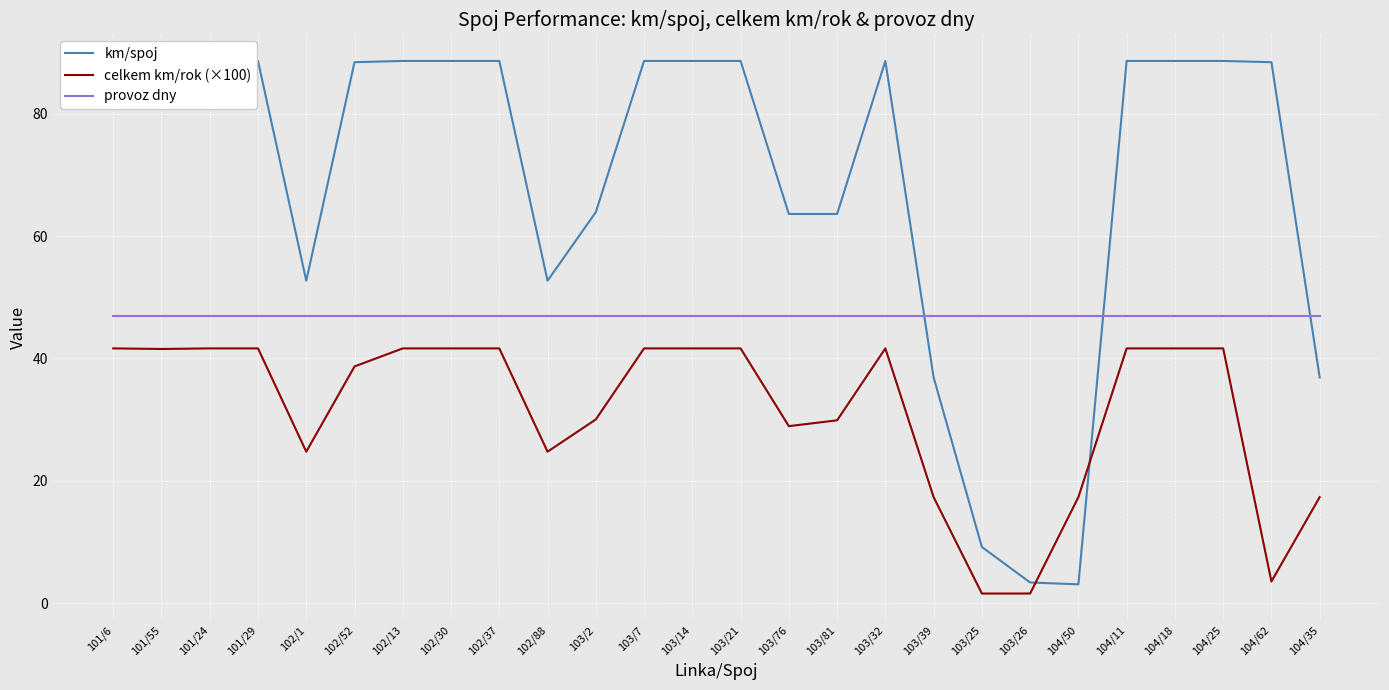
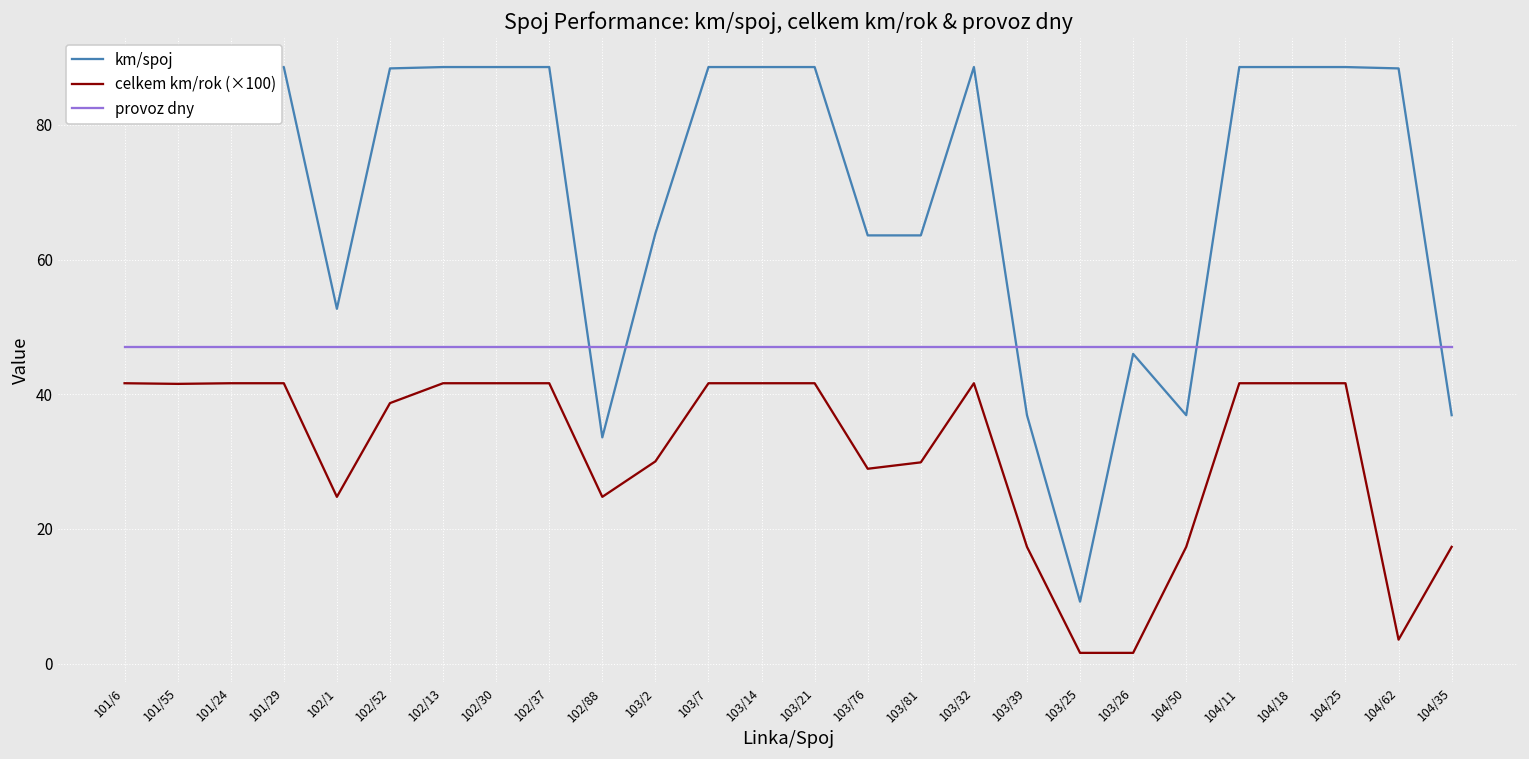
km/spoj, 102/88: 53 -> 34
km/spoj, 103/26: 3 -> 46
km/spoj, 104/50: 3 -> 37
